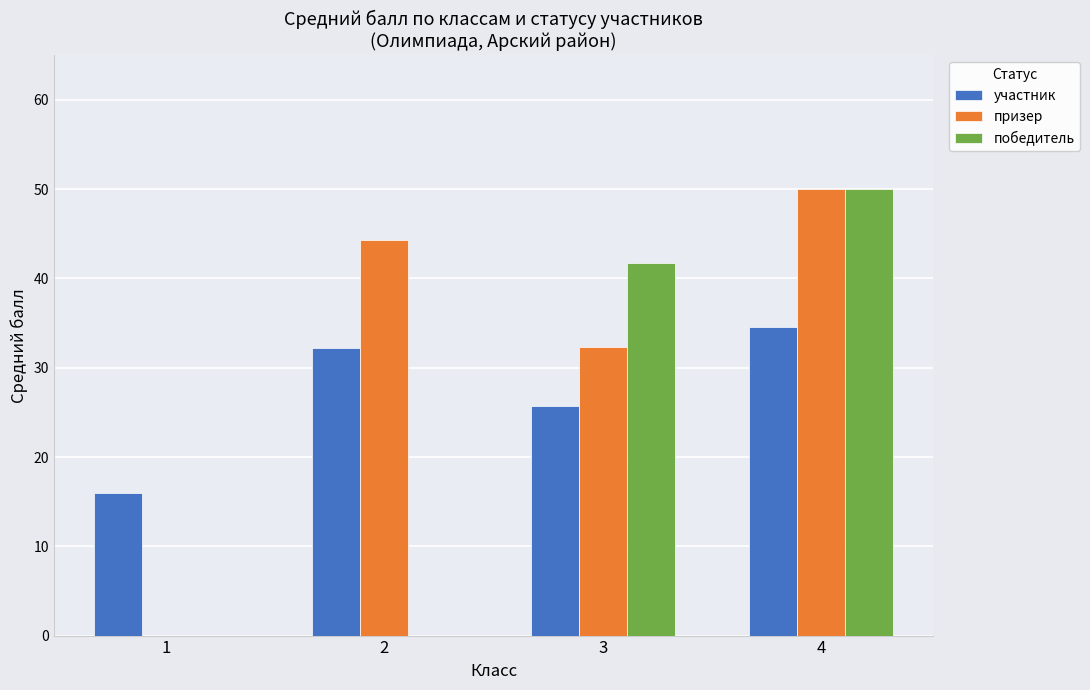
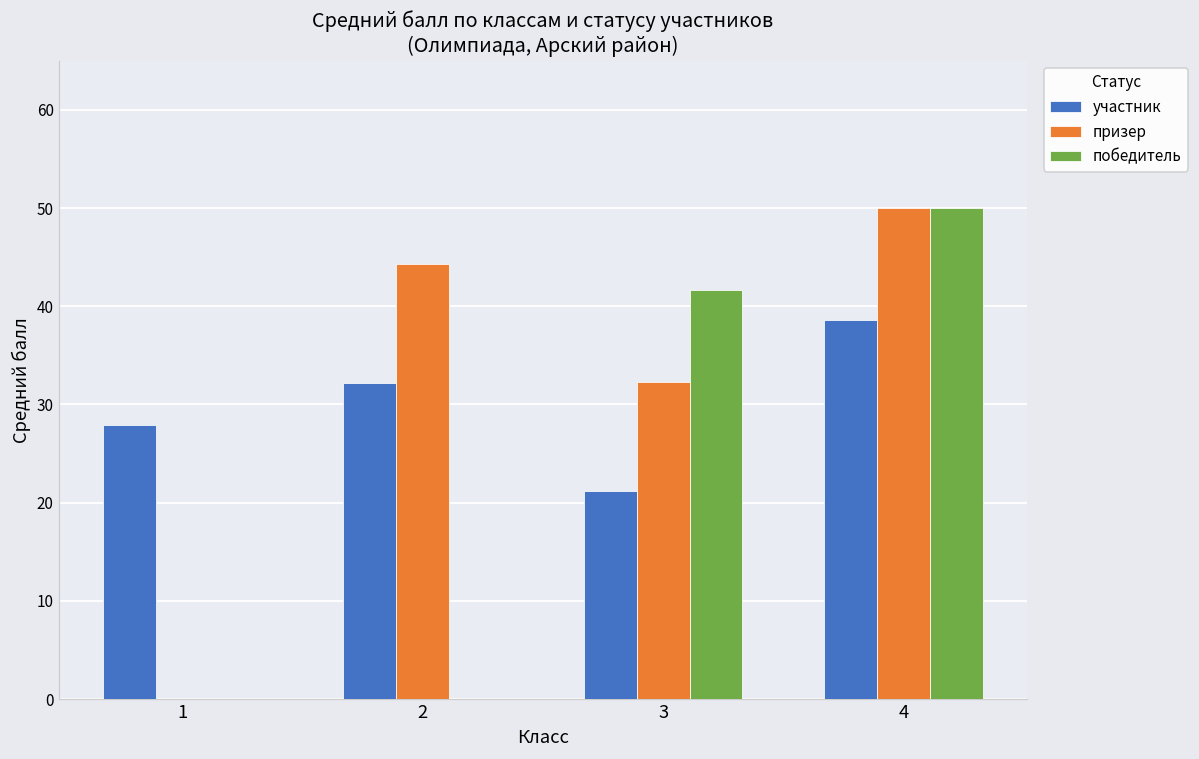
участник, 1: 16 -> 28
участник, 3: 26 -> 21
участник, 4: 35 -> 39
